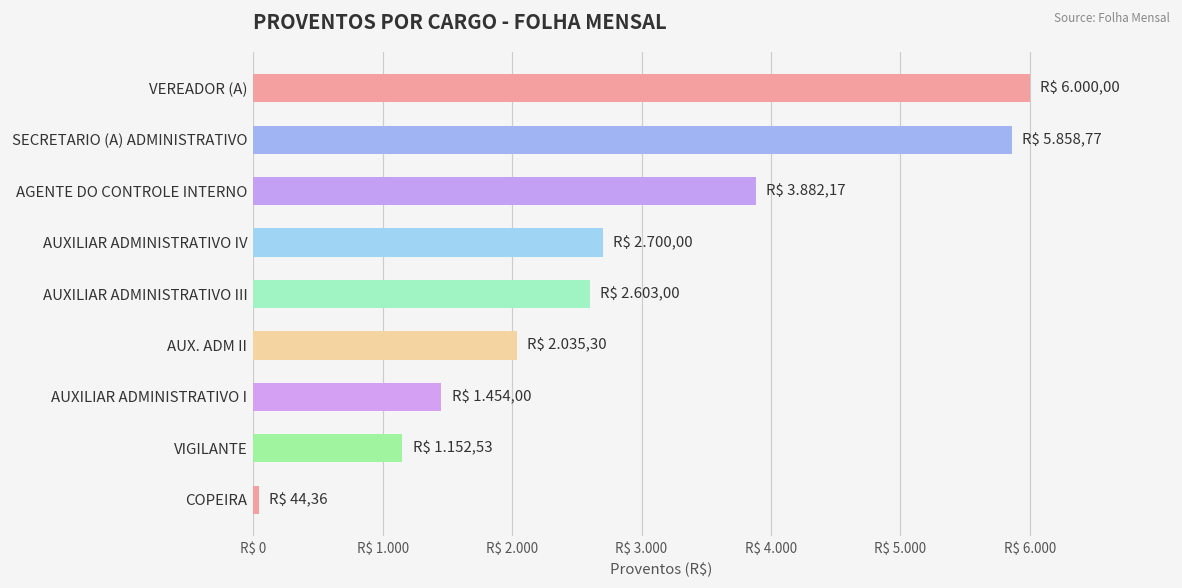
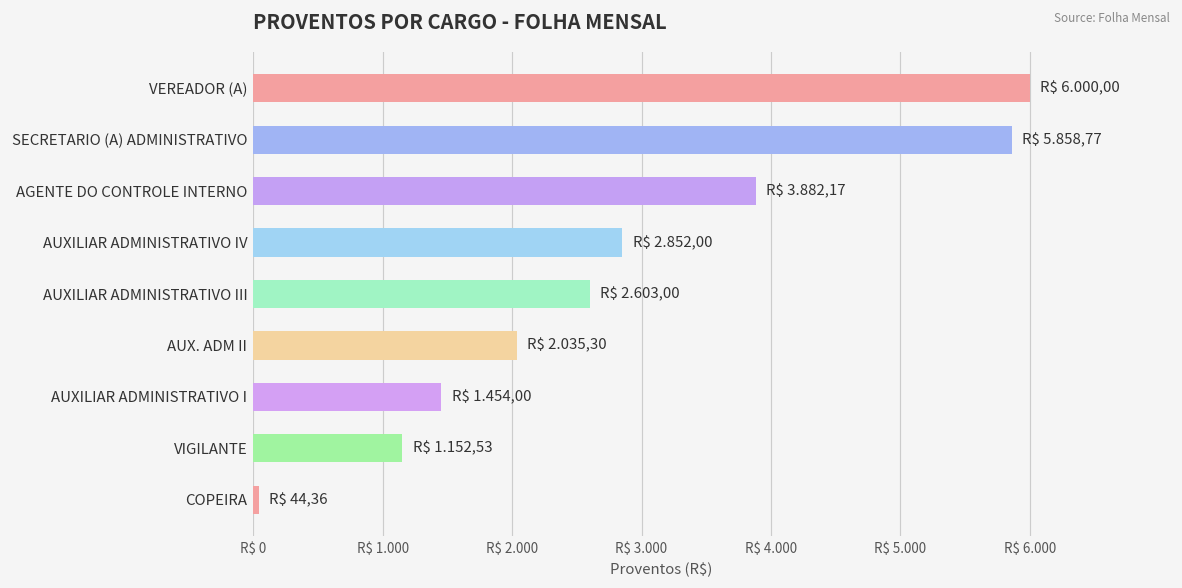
AUXILIAR ADMINISTRATIVO IV: 2.700,00 -> 2.852,00
